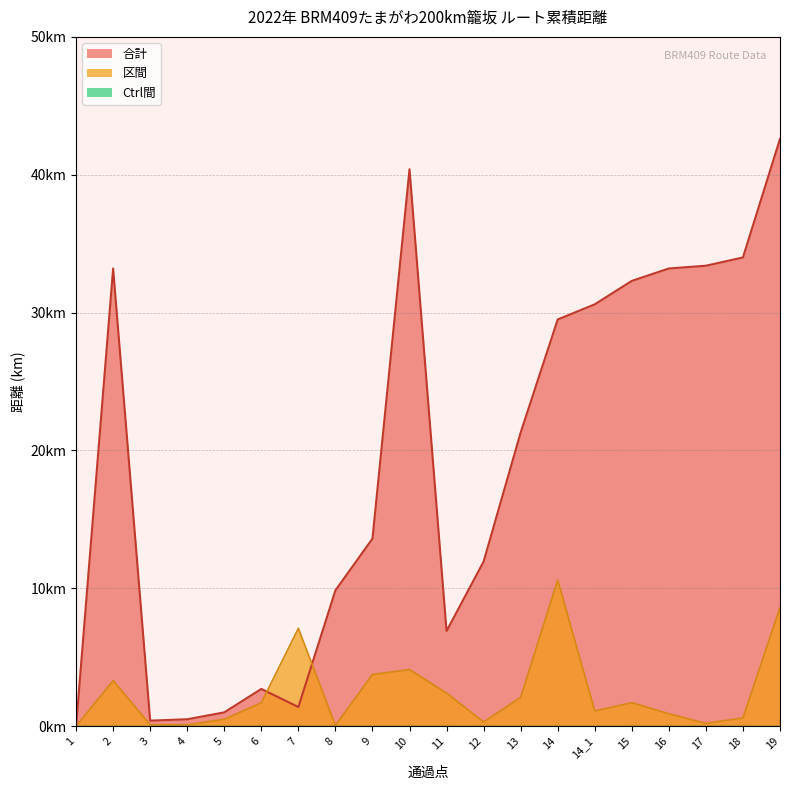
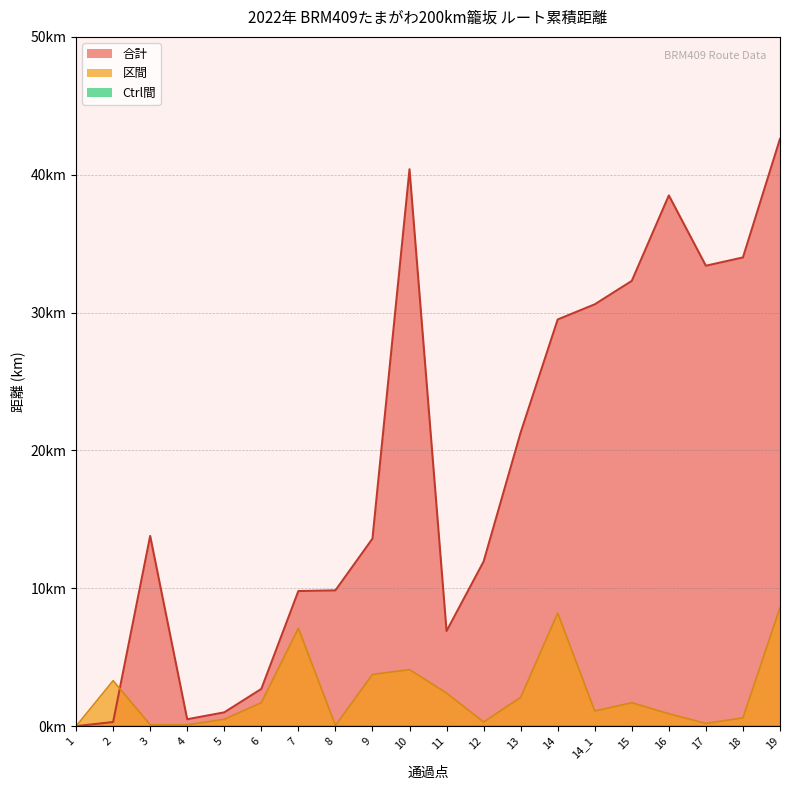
合計, 2: 33.2km -> 0.3km
合計, 3: 0.4km -> 13.8km
合計, 7: 1.4km -> 9.8km
区間, 14: 10.6km -> 8.2km
合計, 16: 33.2km -> 38.5km
